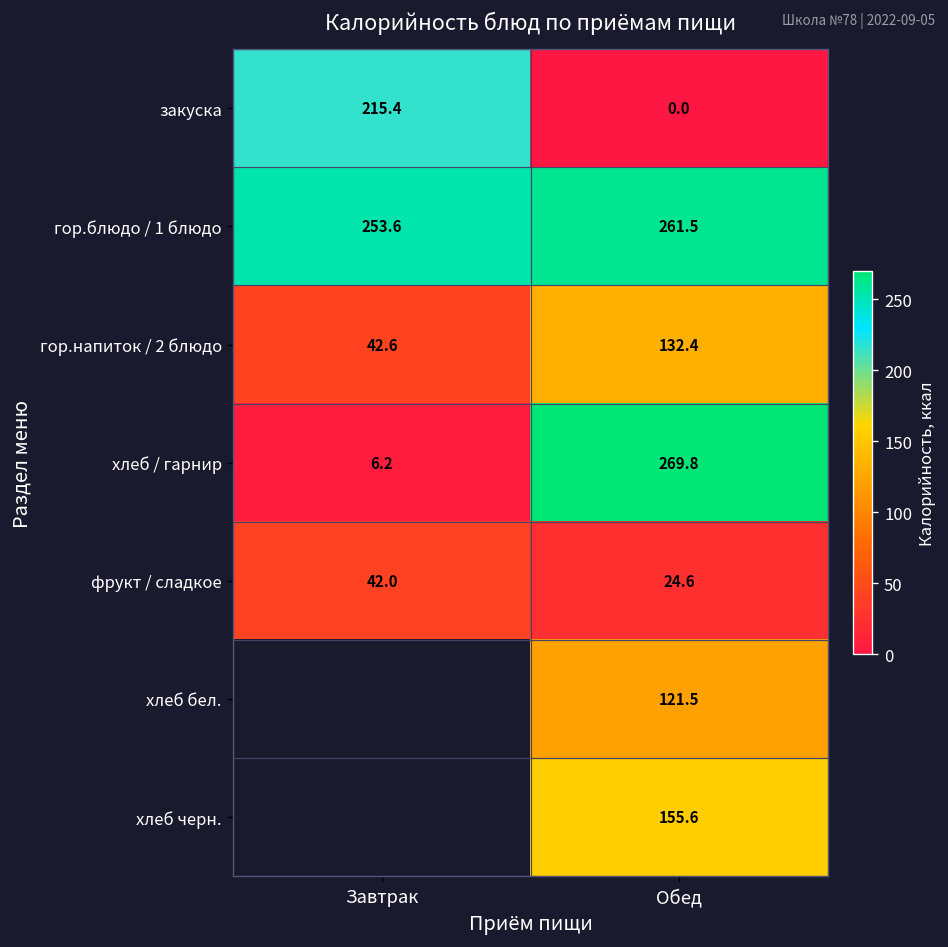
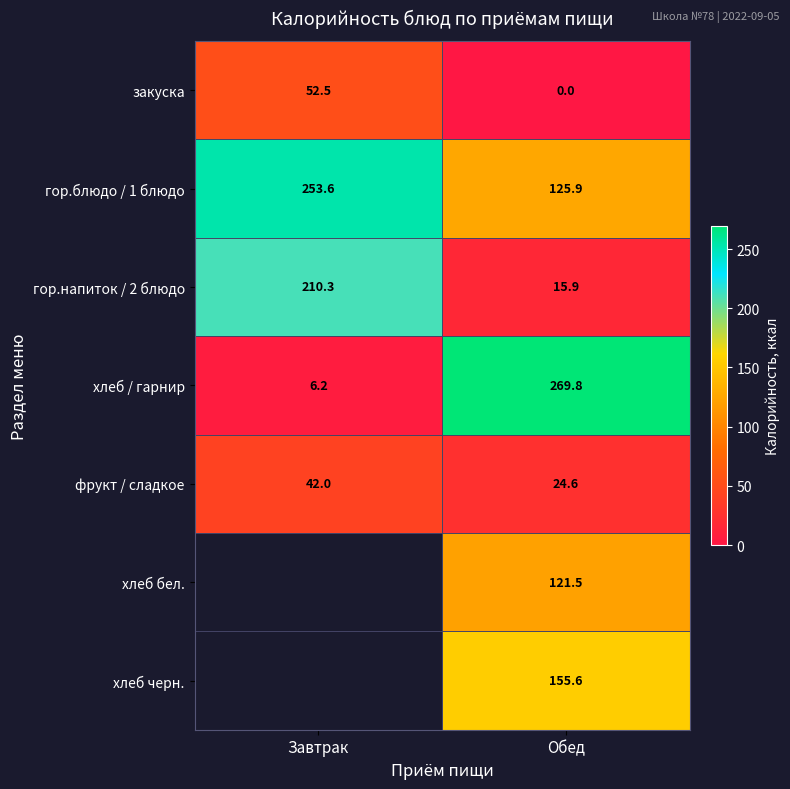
закуска, Завтрак: 215.4 -> 52.5
гор.блюдо / 1 блюдо, Обед: 261.5 -> 125.9
гор.напиток / 2 блюдо, Завтрак: 42.6 -> 210.3
гор.напиток / 2 блюдо, Обед: 132.4 -> 15.9
